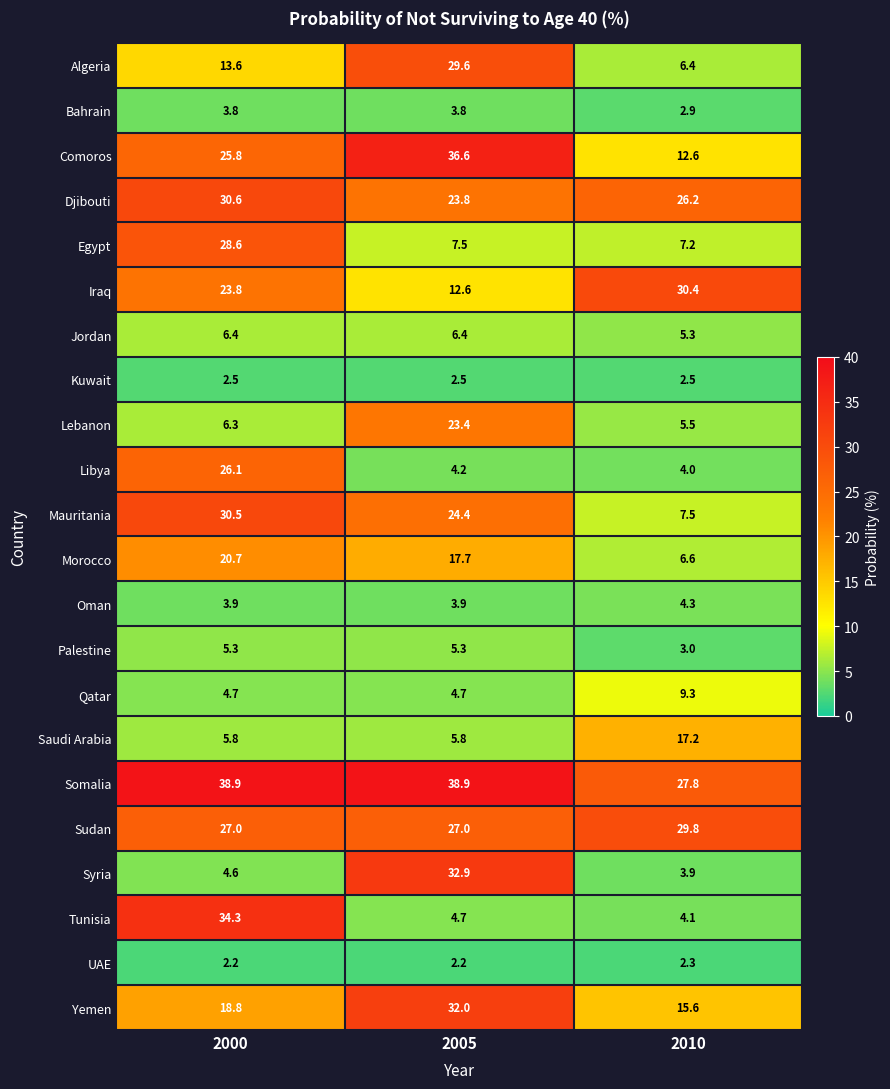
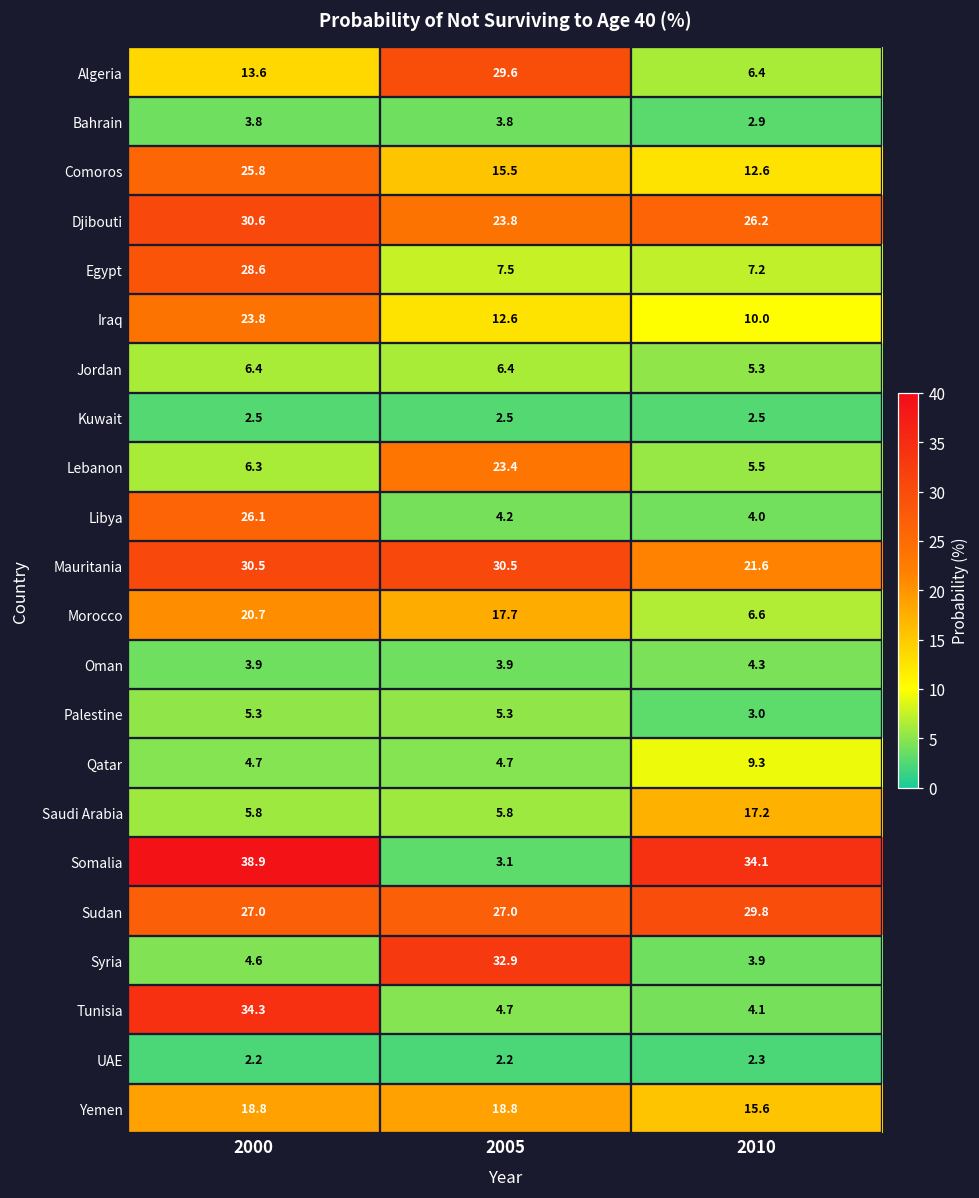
Comoros, 2005: 36.6 -> 15.5
Iraq, 2010: 30.4 -> 10.0
Mauritania, 2005: 24.4 -> 30.5
Mauritania, 2010: 7.5 -> 21.6
Somalia, 2005: 38.9 -> 3.1
Somalia, 2010: 27.8 -> 34.1
Yemen, 2005: 32.0 -> 18.8
